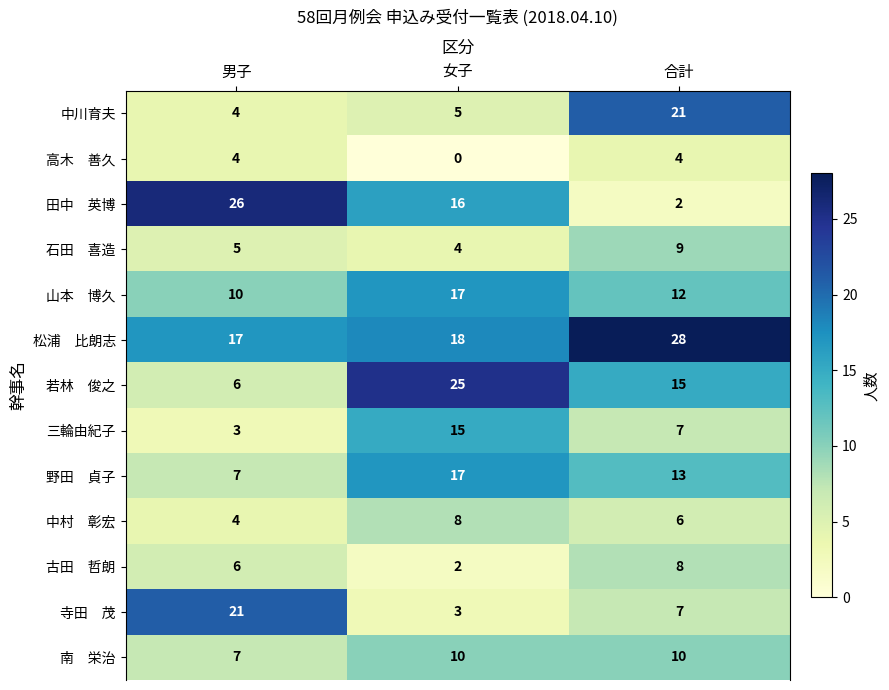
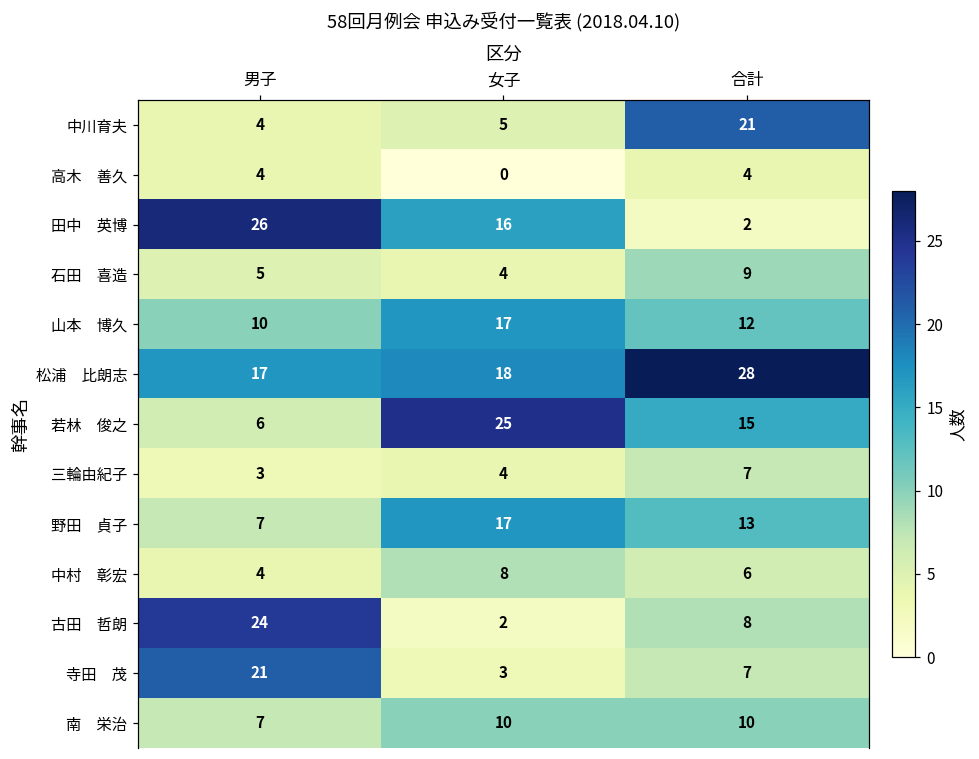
三輪由紀子, 女子: 15 -> 4
古田 哲朗, 男子: 6 -> 24
